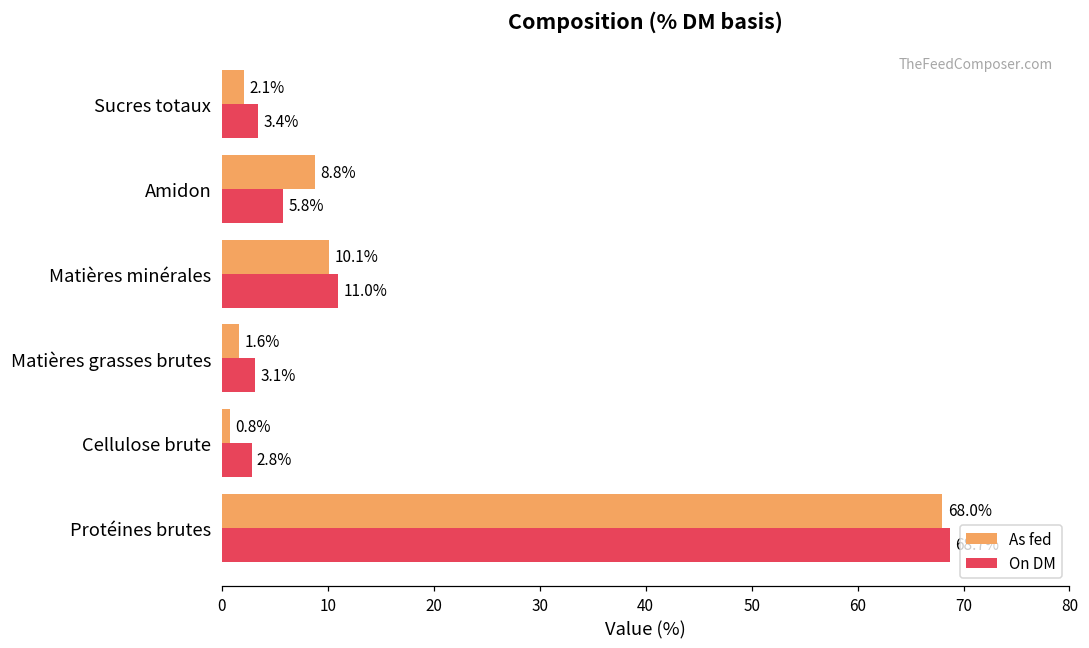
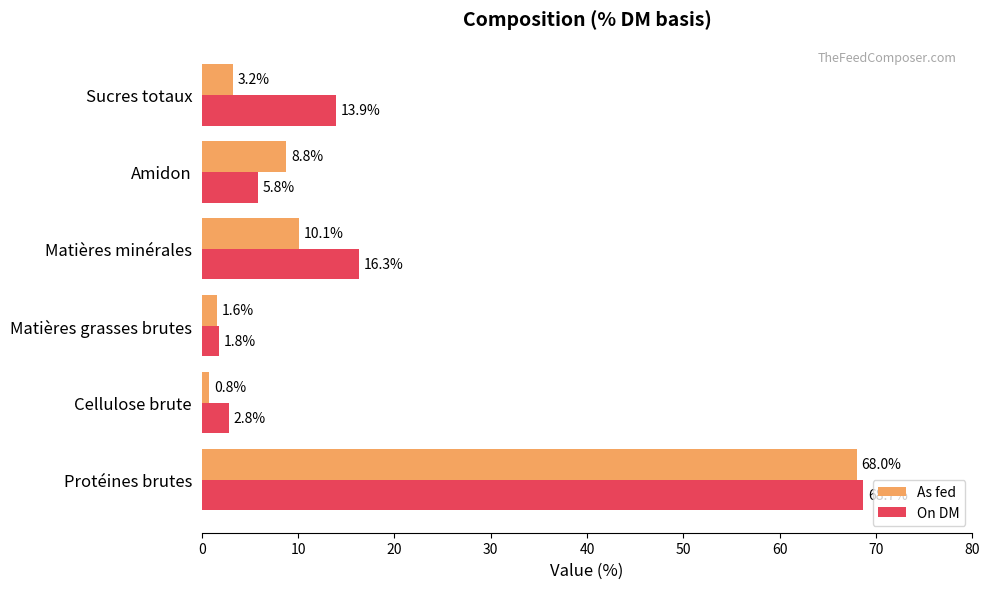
As fed, Sucres totaux: 2.1% -> 3.2%
On DM, Sucres totaux: 3.4% -> 13.9%
On DM, Matières minérales: 11.0% -> 16.3%
On DM, Matières grasses brutes: 3.1% -> 1.8%
